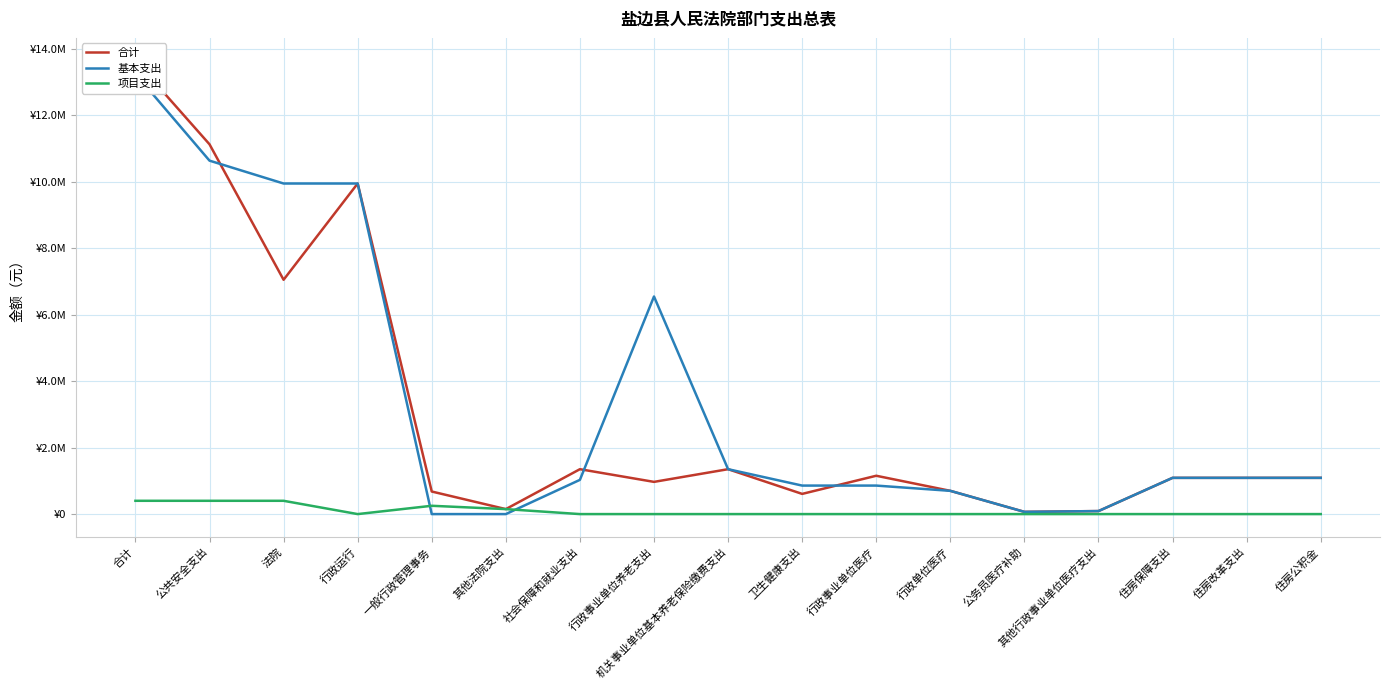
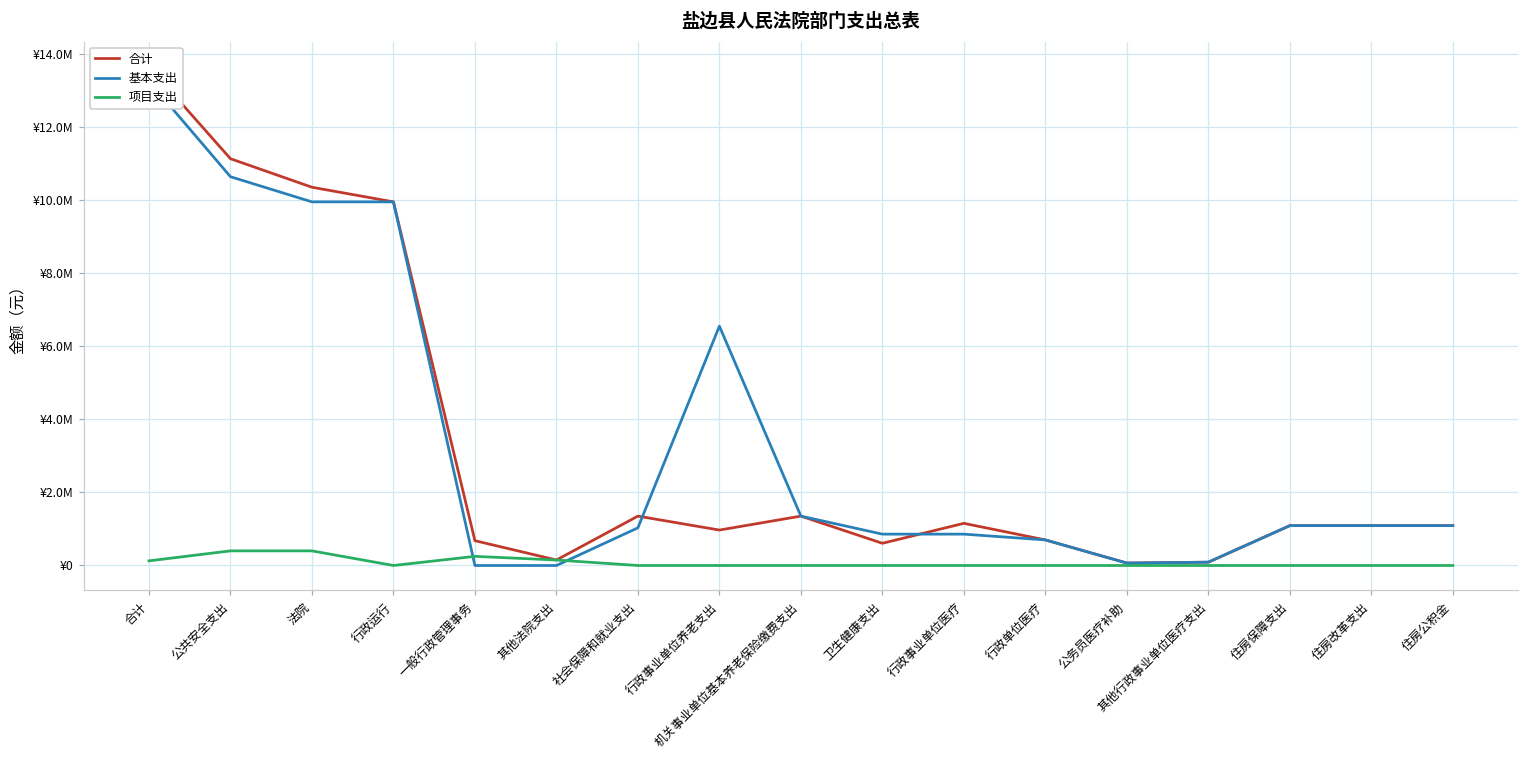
项目支出, 合计: ¥400000 -> ¥100000
合计, 法院: ¥7100000 -> ¥10300000
